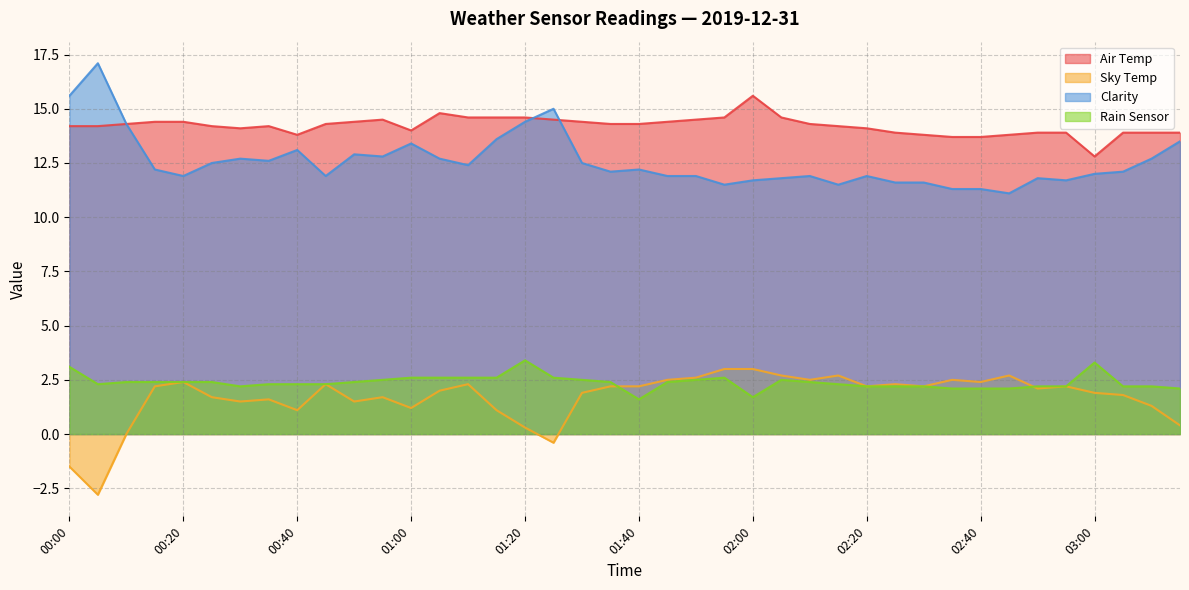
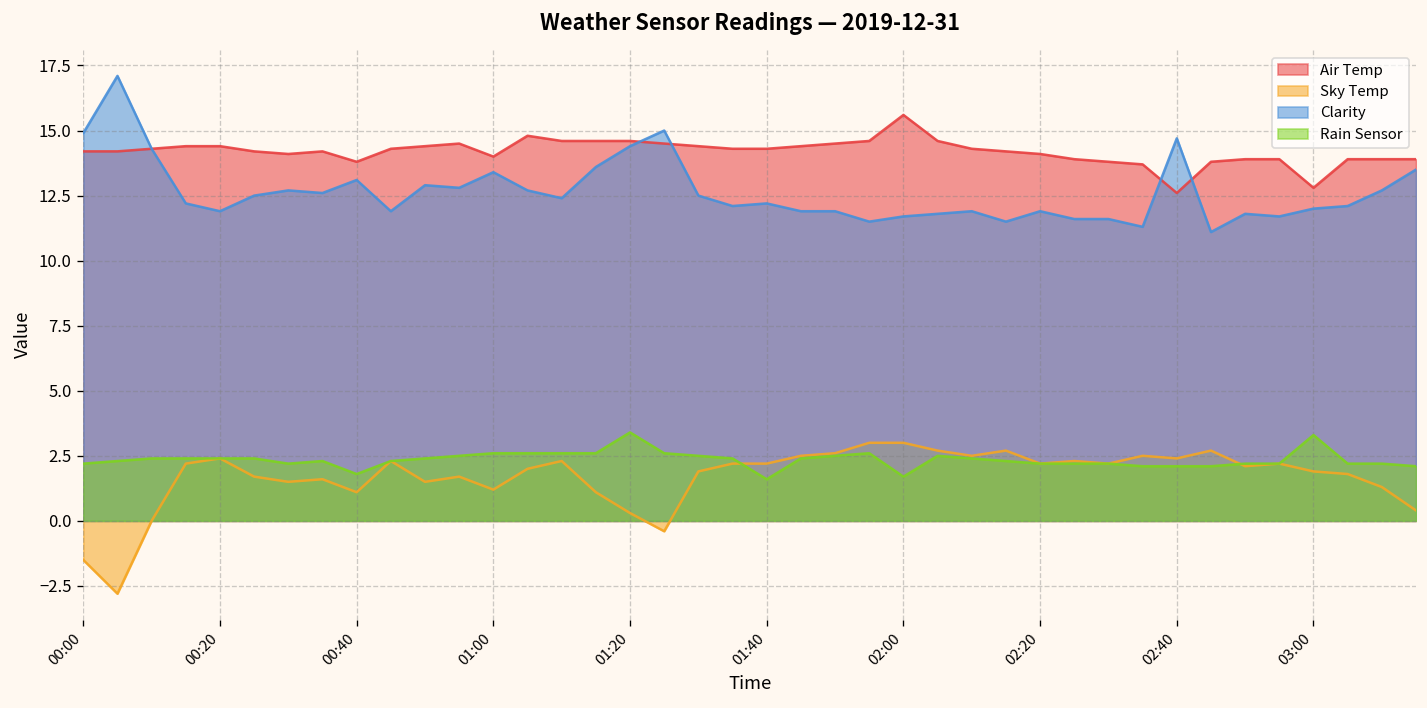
Clarity, 00:00: 15.6 -> 14.9
Rain Sensor, 00:00: 3.1 -> 2.2
Rain Sensor, 00:40: 2.3 -> 1.8
Air Temp, 02:40: 13.7 -> 12.6
Clarity, 02:40: 11.3 -> 14.7
